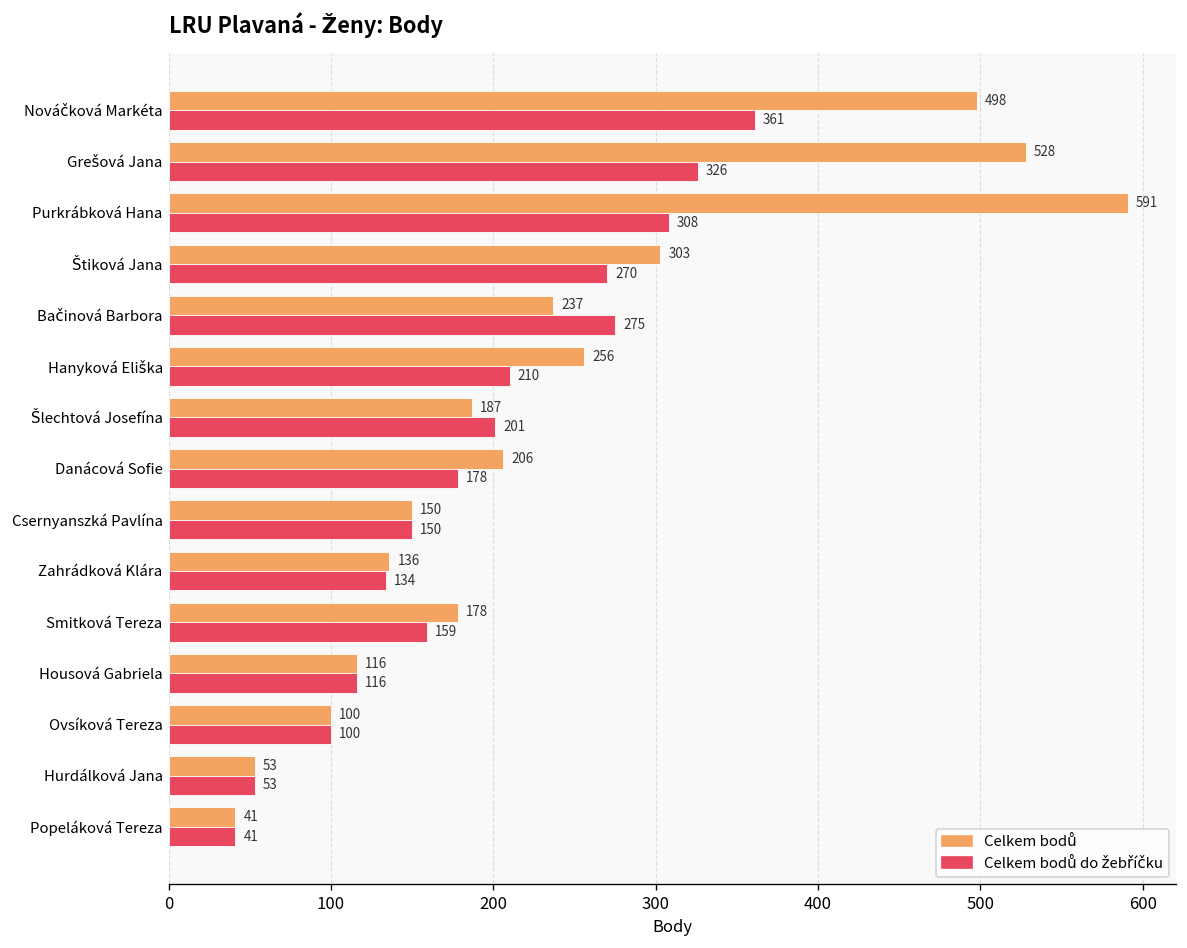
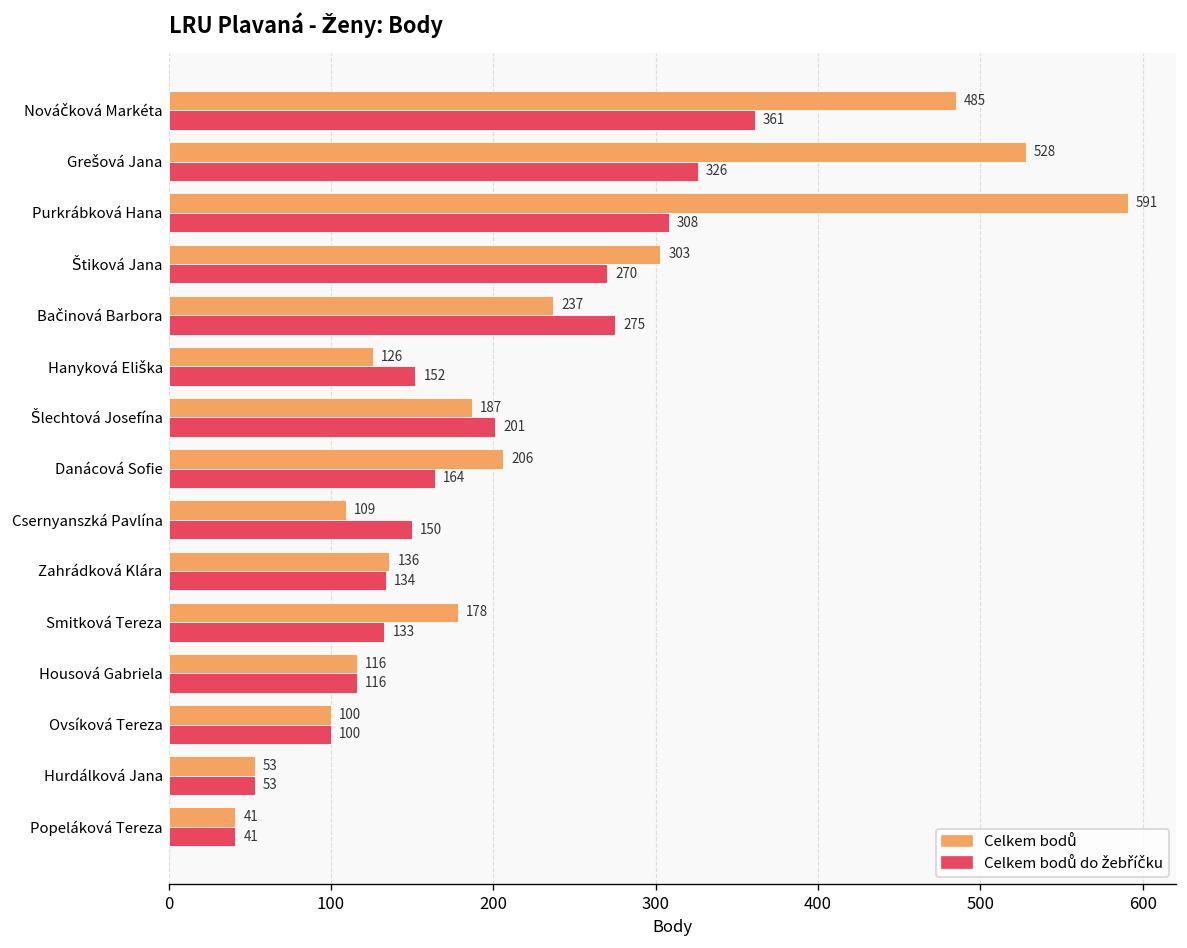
Celkem bodů, Nováčková Markéta: 498 -> 485
Celkem bodů, Hanyková Eliška: 256 -> 126
Celkem bodů do žebříčku, Hanyková Eliška: 210 -> 152
Celkem bodů do žebříčku, Danácová Sofie: 178 -> 164
Celkem bodů, Csernyanszká Pavlína: 150 -> 109
Celkem bodů do žebříčku, Smitková Tereza: 159 -> 133
